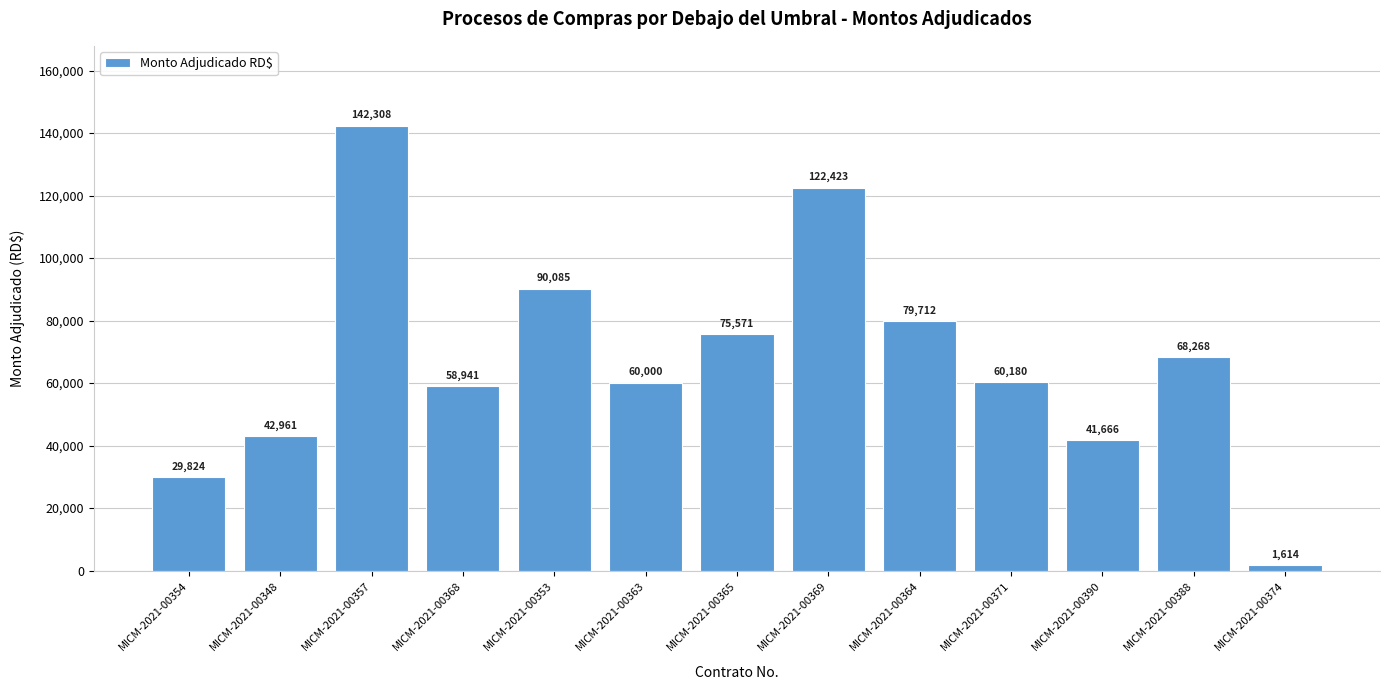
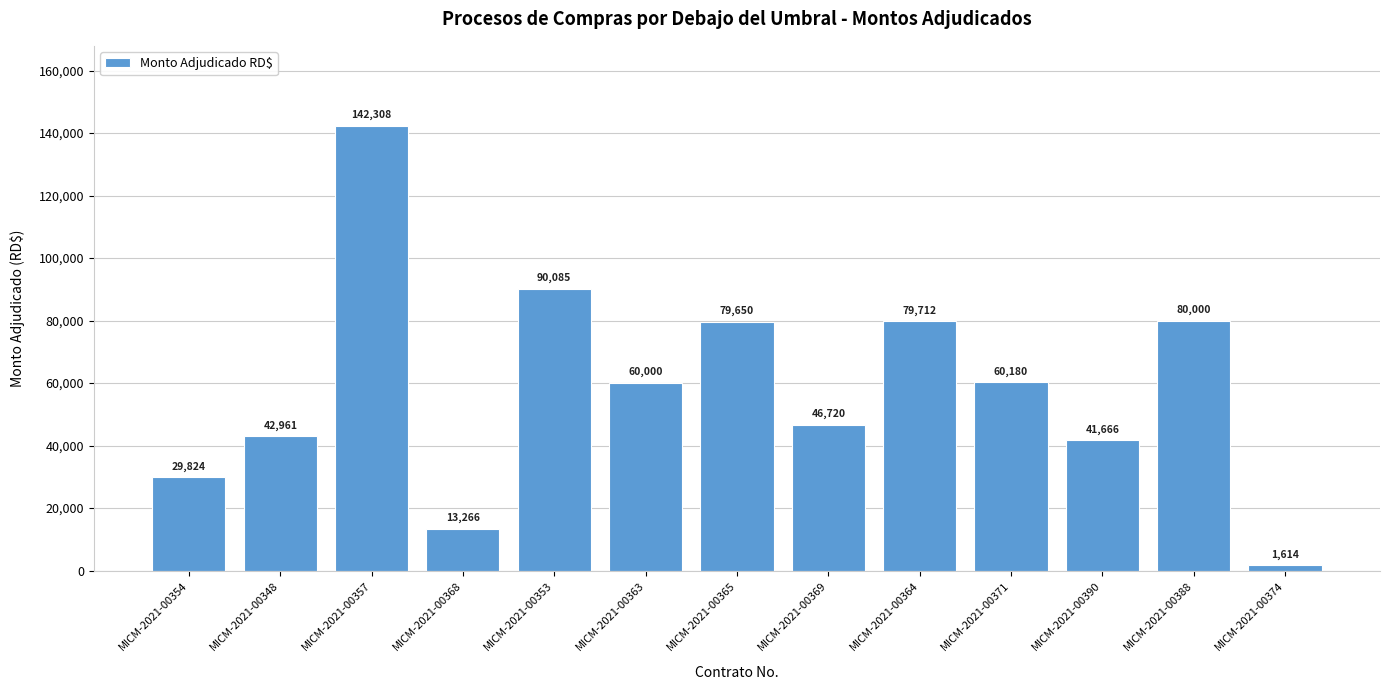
MICM-2021-00368: 58,941 -> 13,266
MICM-2021-00365: 75,571 -> 79,650
MICM-2021-00369: 122,423 -> 46,720
MICM-2021-00388: 68,268 -> 80,000
